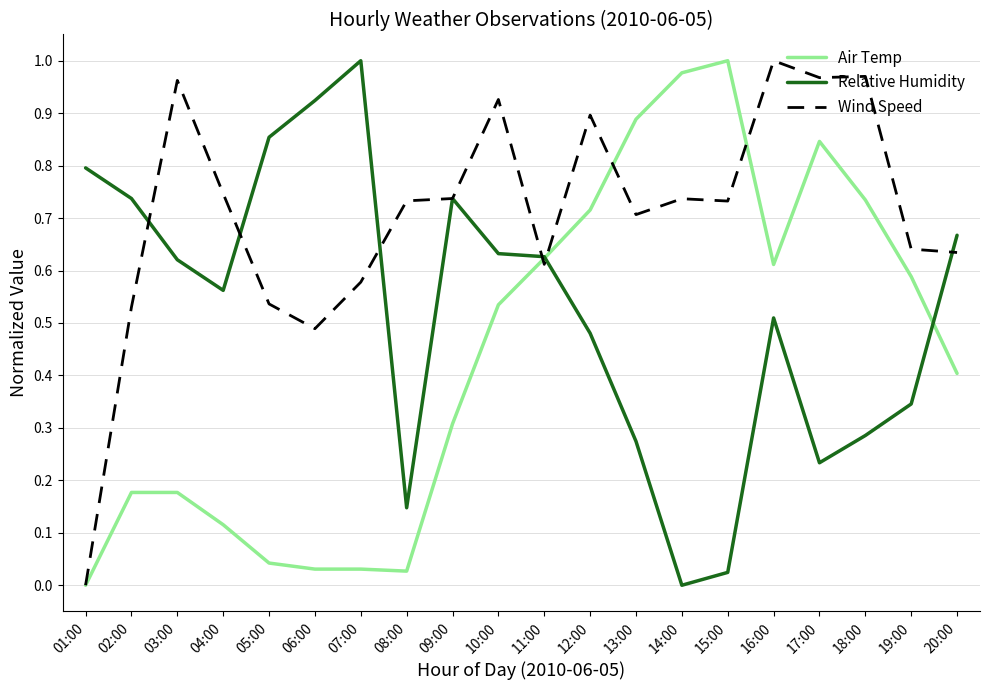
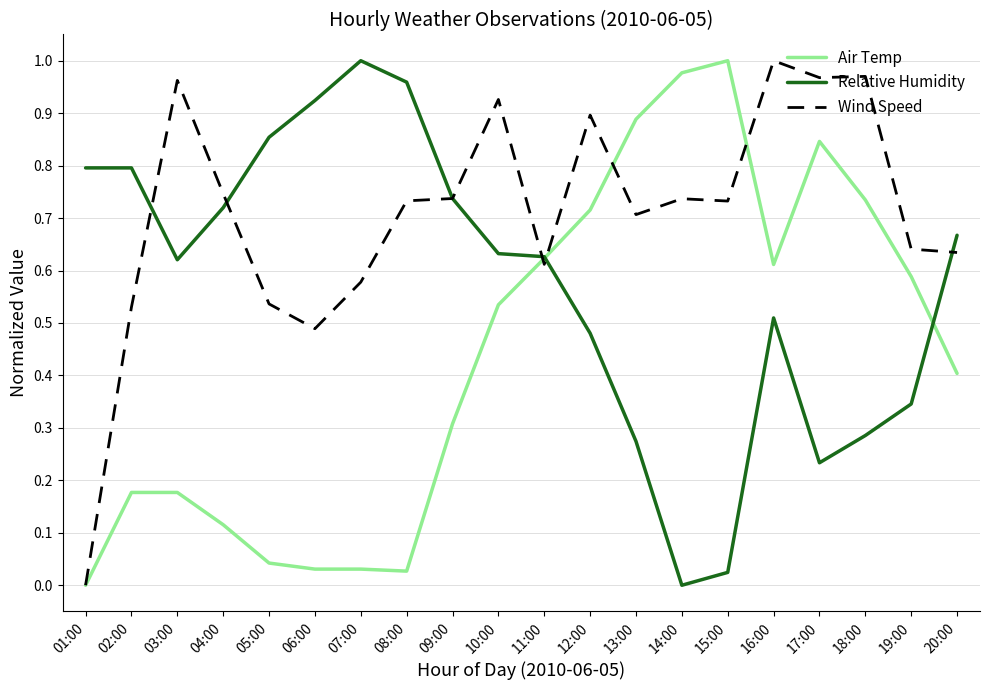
Relative Humidity, 02:00: 0.74 -> 0.80
Relative Humidity, 04:00: 0.56 -> 0.72
Relative Humidity, 08:00: 0.15 -> 0.96
